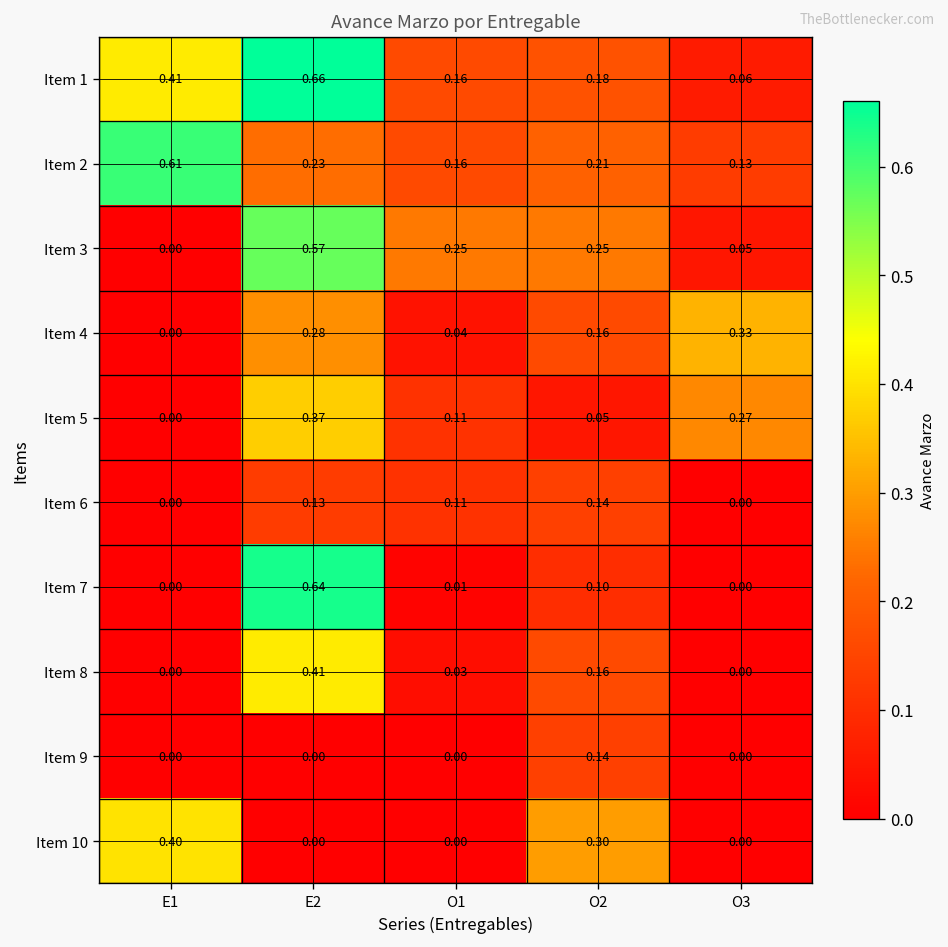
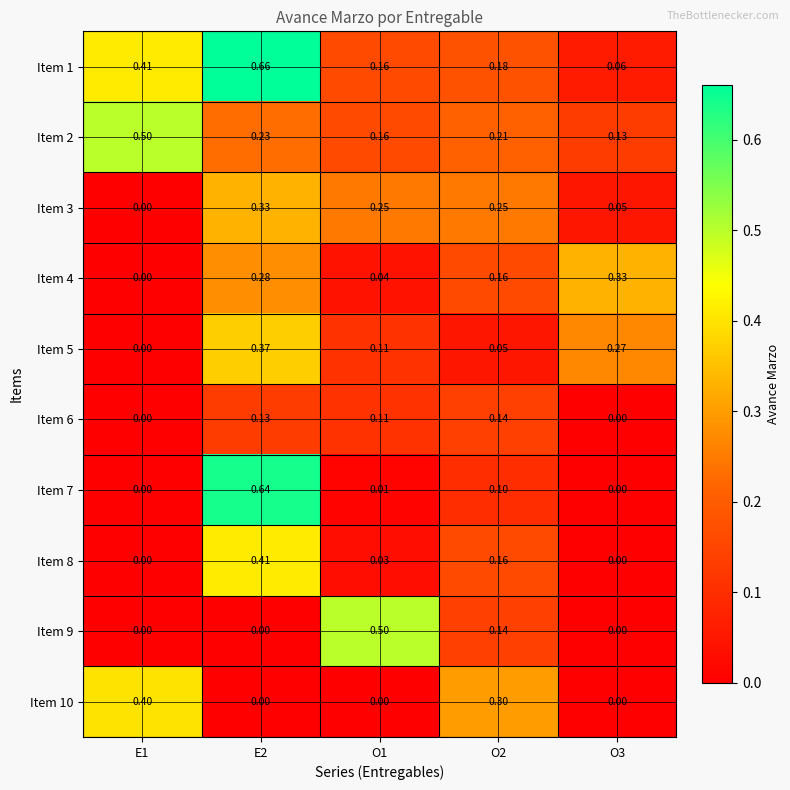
Item 2, E1: 0.61 -> 0.50
Item 3, E2: 0.57 -> 0.33
Item 9, O1: 0.00 -> 0.50
